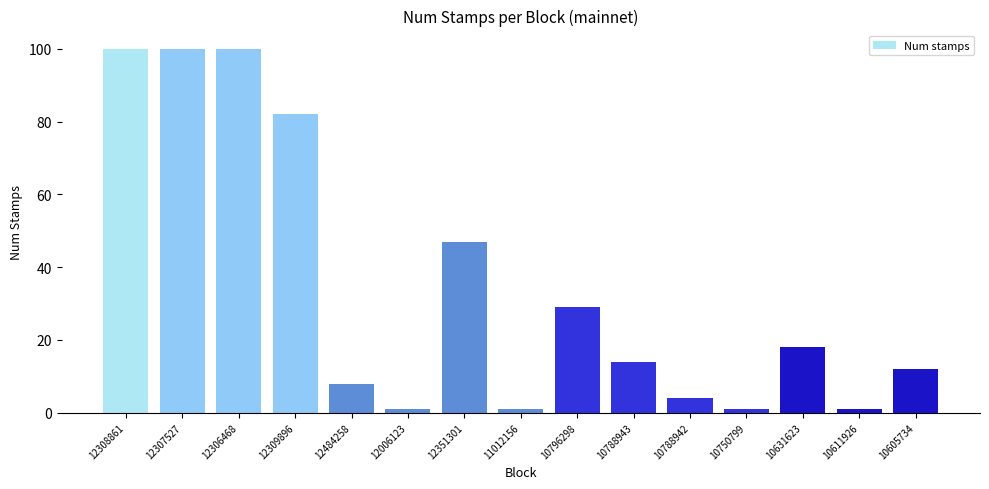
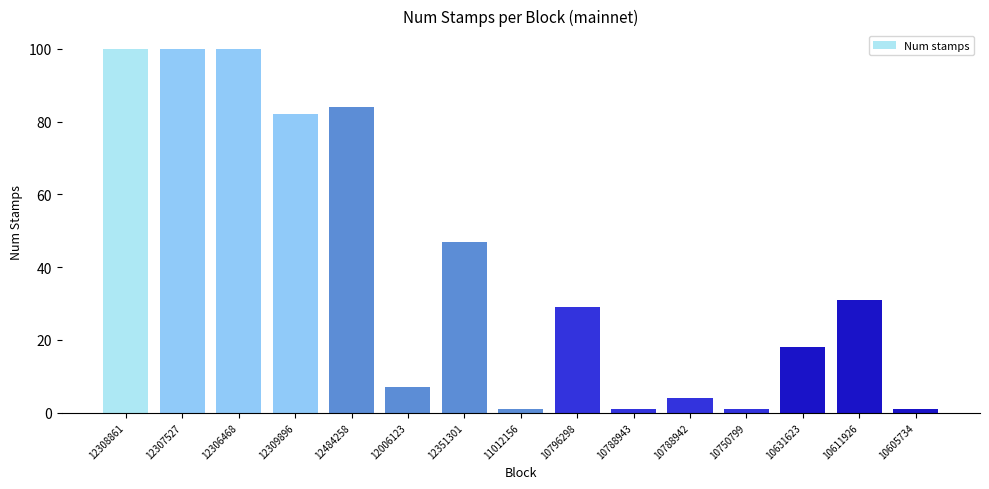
12484258: 8 -> 84
12006123: 1 -> 7
10788943: 14 -> 1
10611926: 1 -> 31
10605734: 12 -> 1
